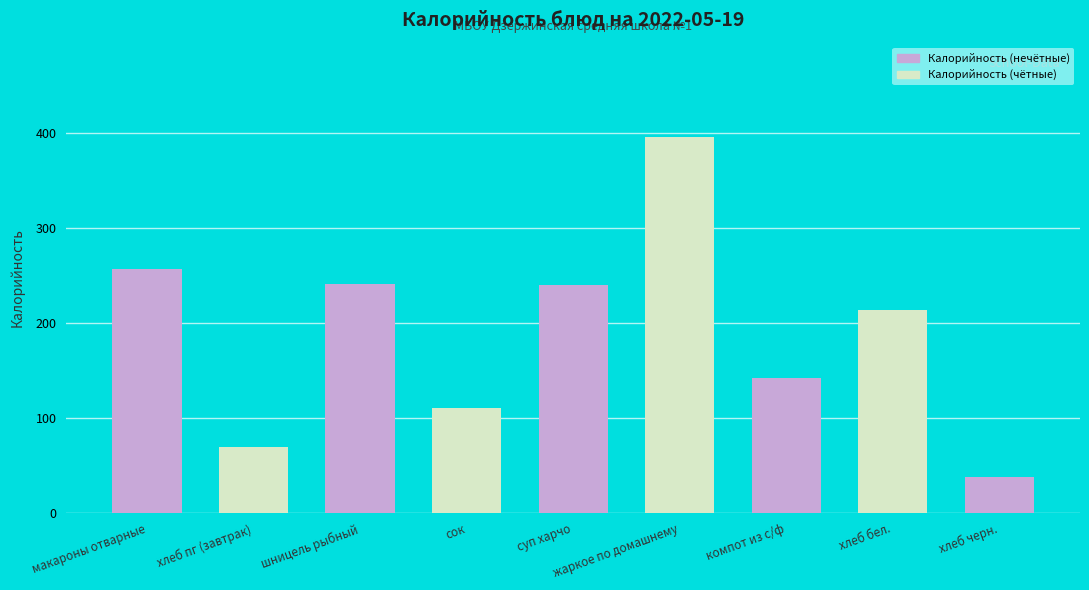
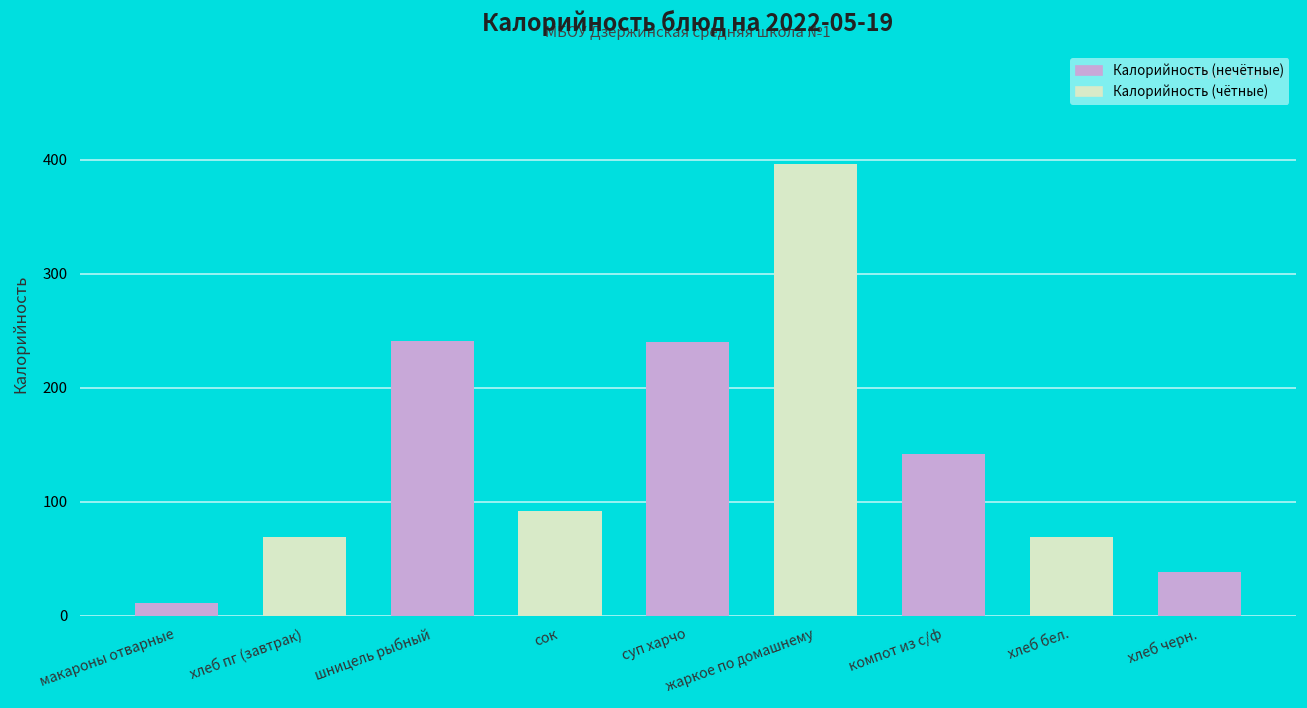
макароны отварные: 260 -> 10
сок: 110 -> 90
хлеб бел.: 210 -> 70
